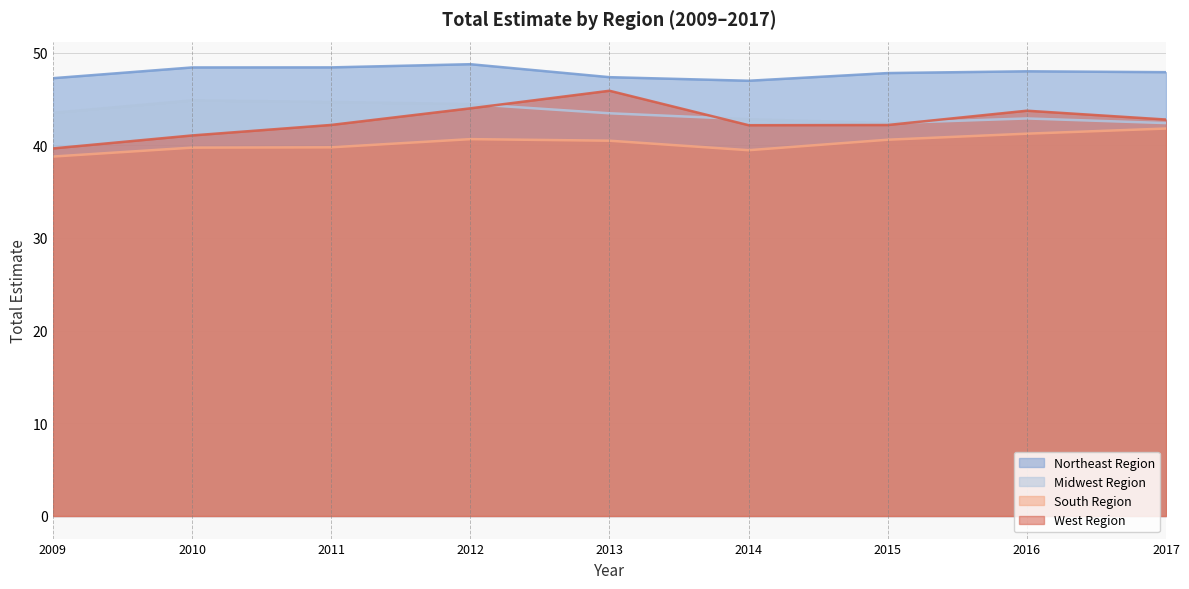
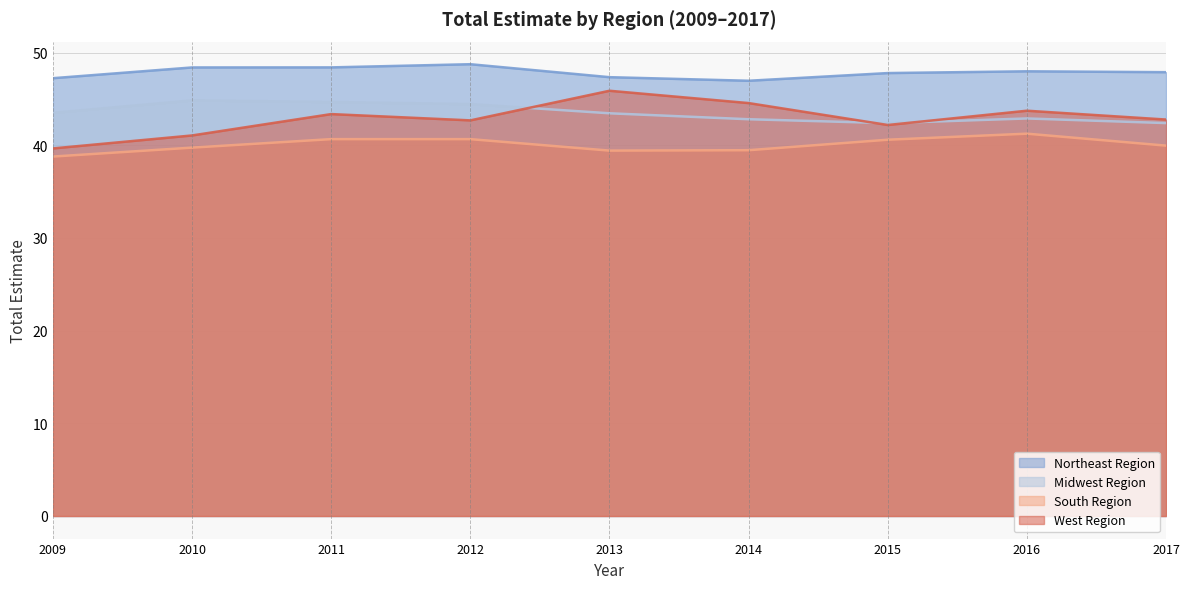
South Region, 2011: 40 -> 41
West Region, 2011: 42 -> 43
West Region, 2012: 44 -> 43
South Region, 2013: 40 -> 39
West Region, 2014: 42 -> 45
South Region, 2017: 42 -> 40
